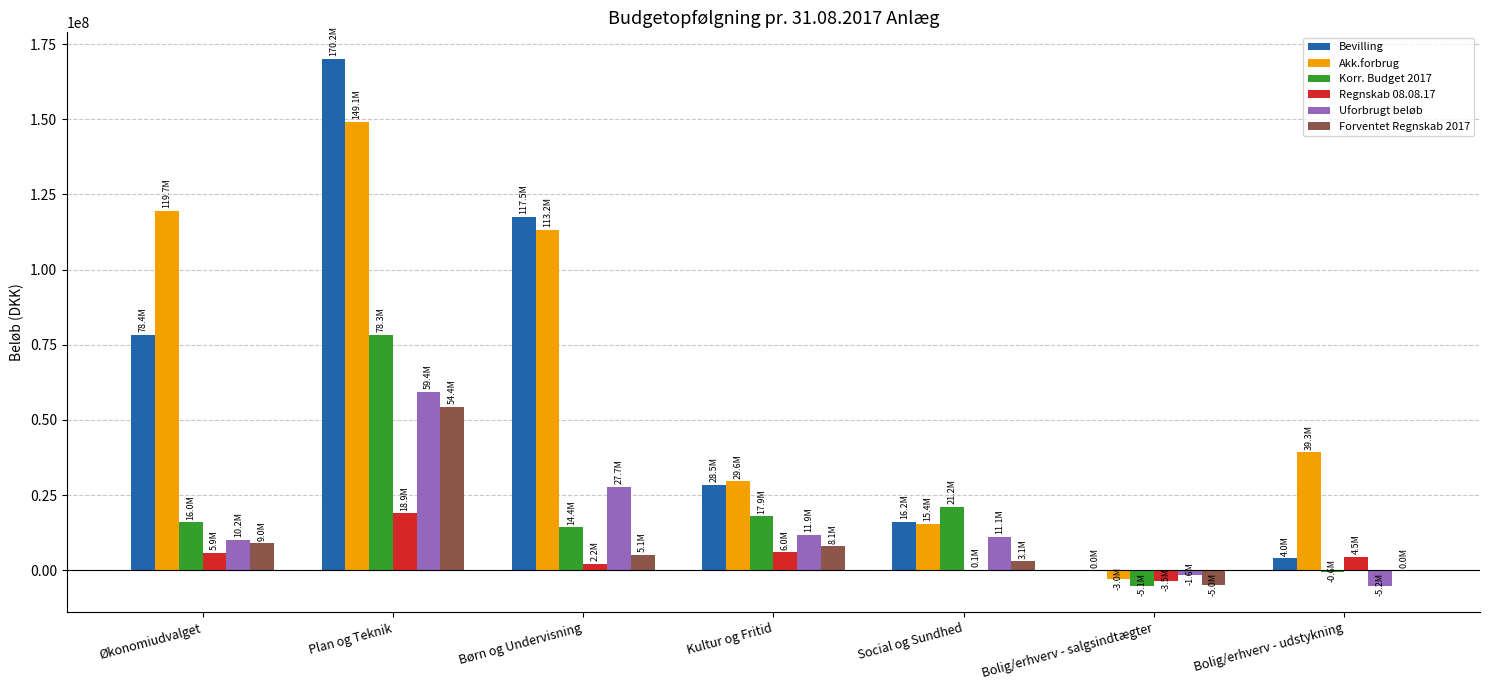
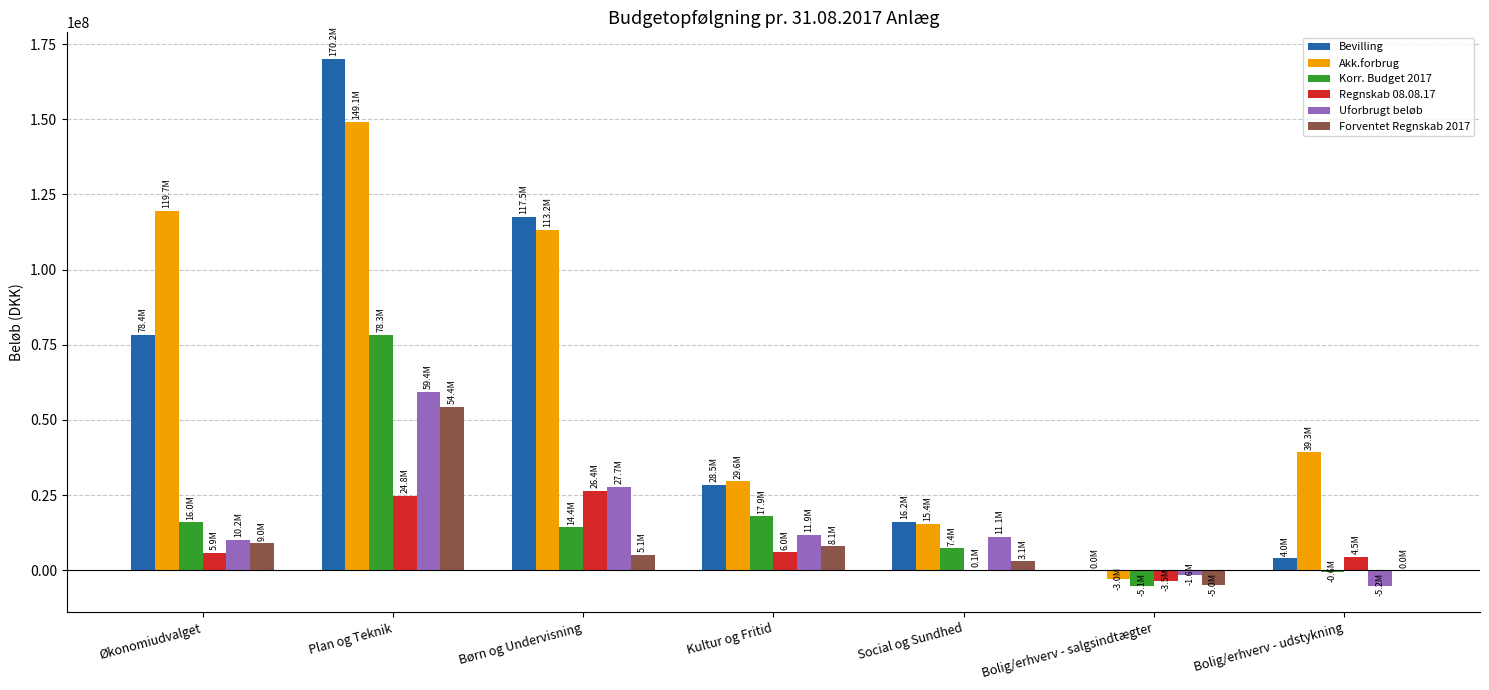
Regnskab 08.08.17, Plan og Teknik: 18.9M -> 24.8M
Regnskab 08.08.17, Børn og Undervisning: 2.2M -> 26.4M
Korr. Budget 2017, Social og Sundhed: 21.2M -> 7.4M
